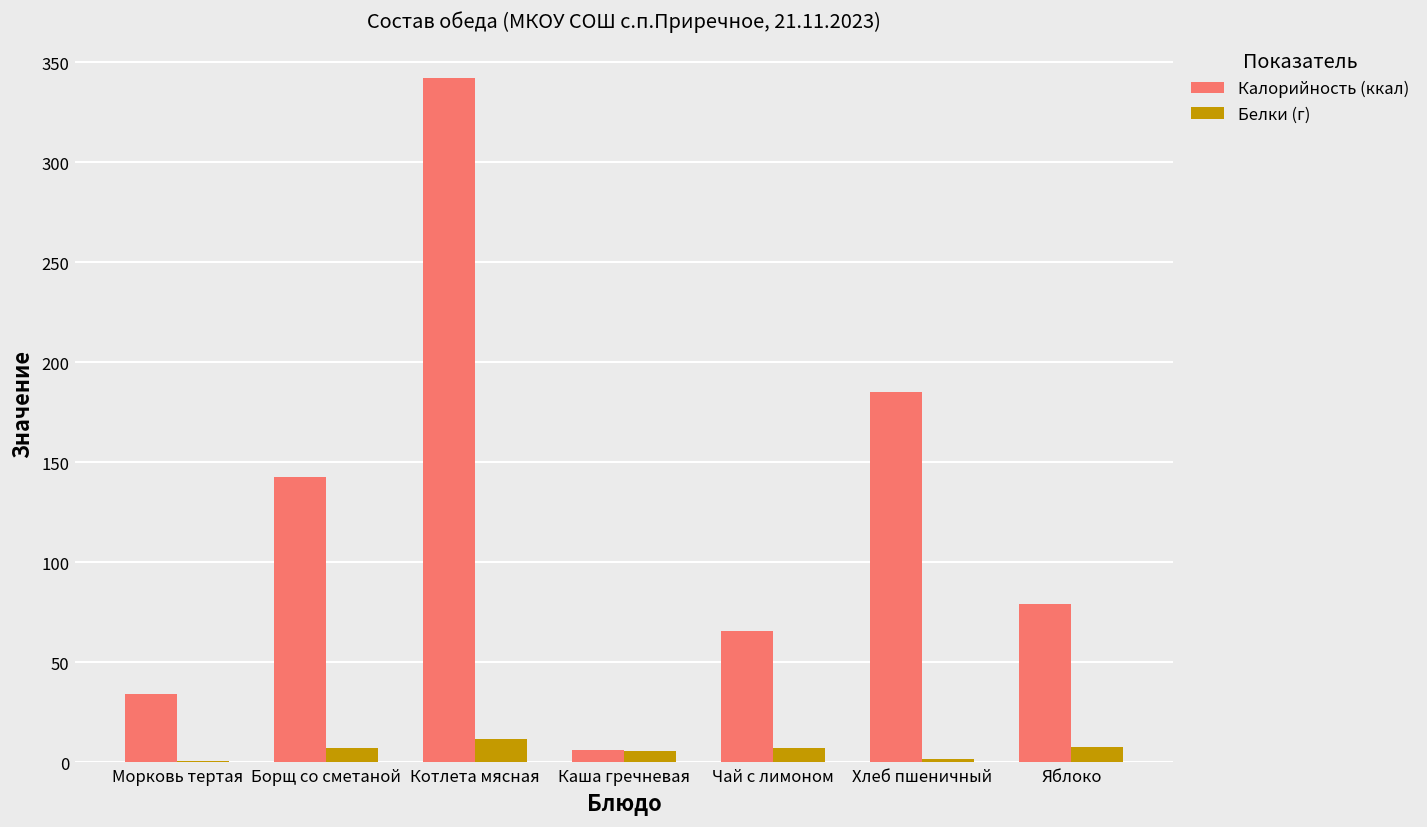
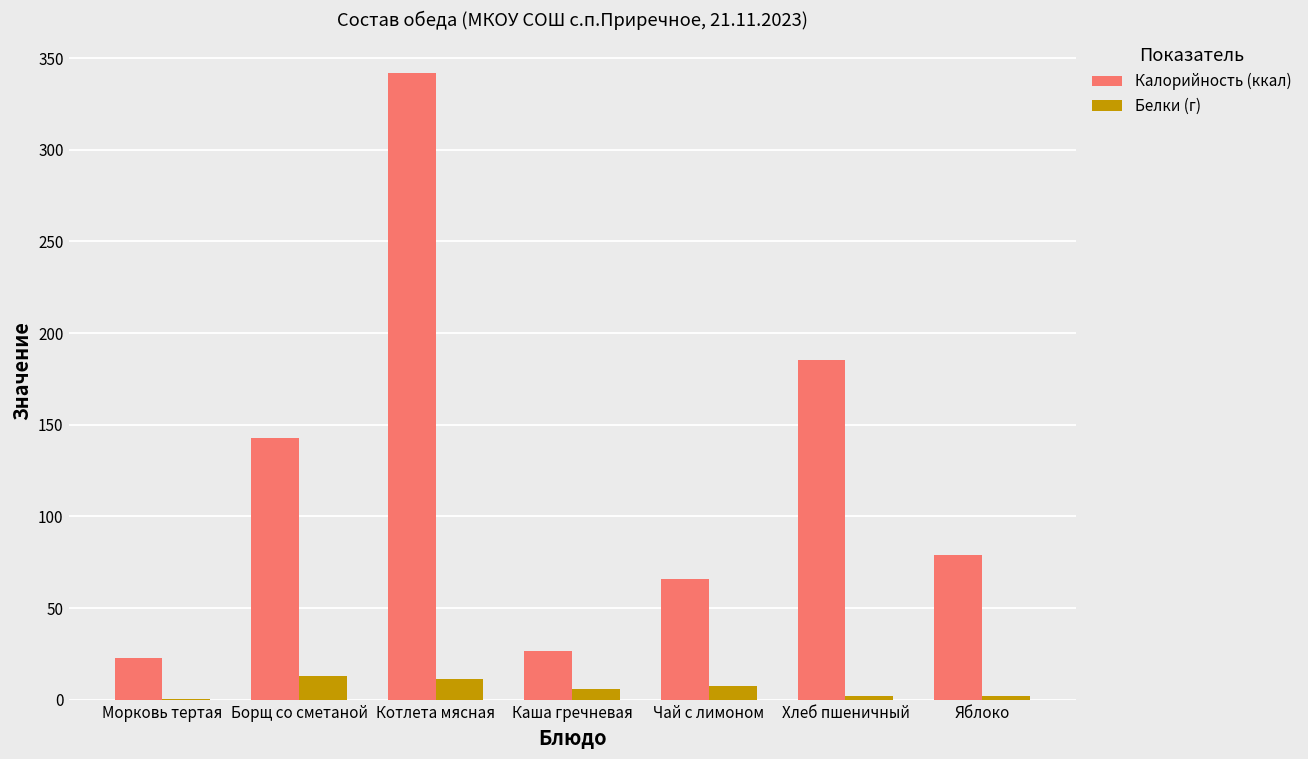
Калорийность (ккал), Морковь тертая: 34 -> 23
Белки (г), Борщ со сметаной: 7 -> 13
Калорийность (ккал), Каша гречневая: 6 -> 27
Белки (г), Яблоко: 8 -> 2
